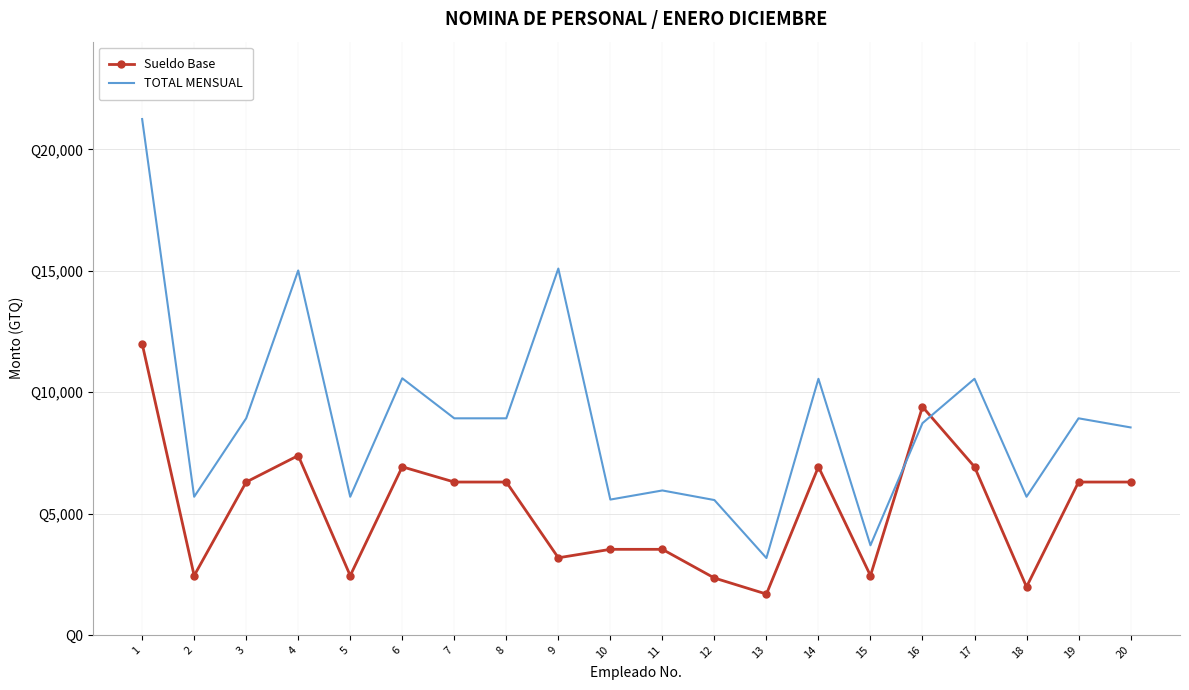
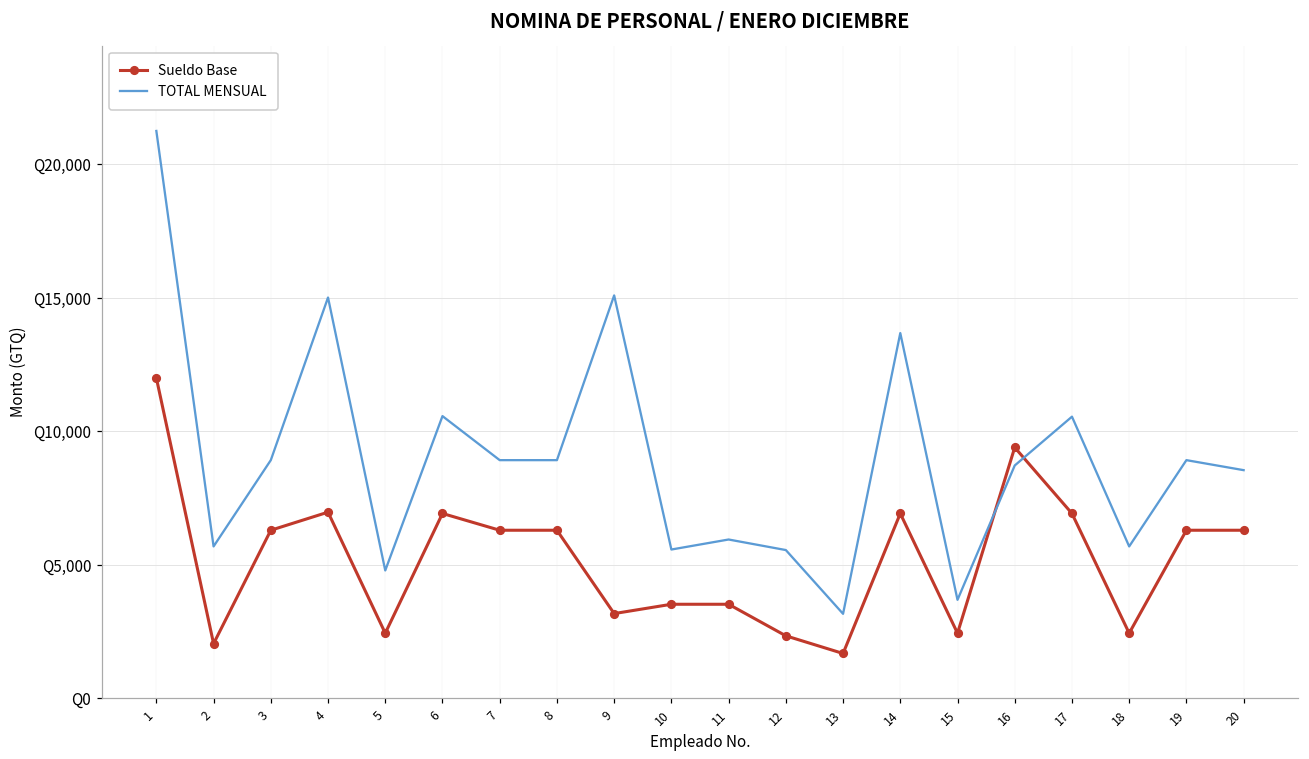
Sueldo Base, 2: Q2,400 -> Q2,100
Sueldo Base, 4: Q7,400 -> Q7,000
TOTAL MENSUAL, 5: Q5,700 -> Q4,800
TOTAL MENSUAL, 14: Q10,600 -> Q13,700
Sueldo Base, 18: Q2,000 -> Q2,400
